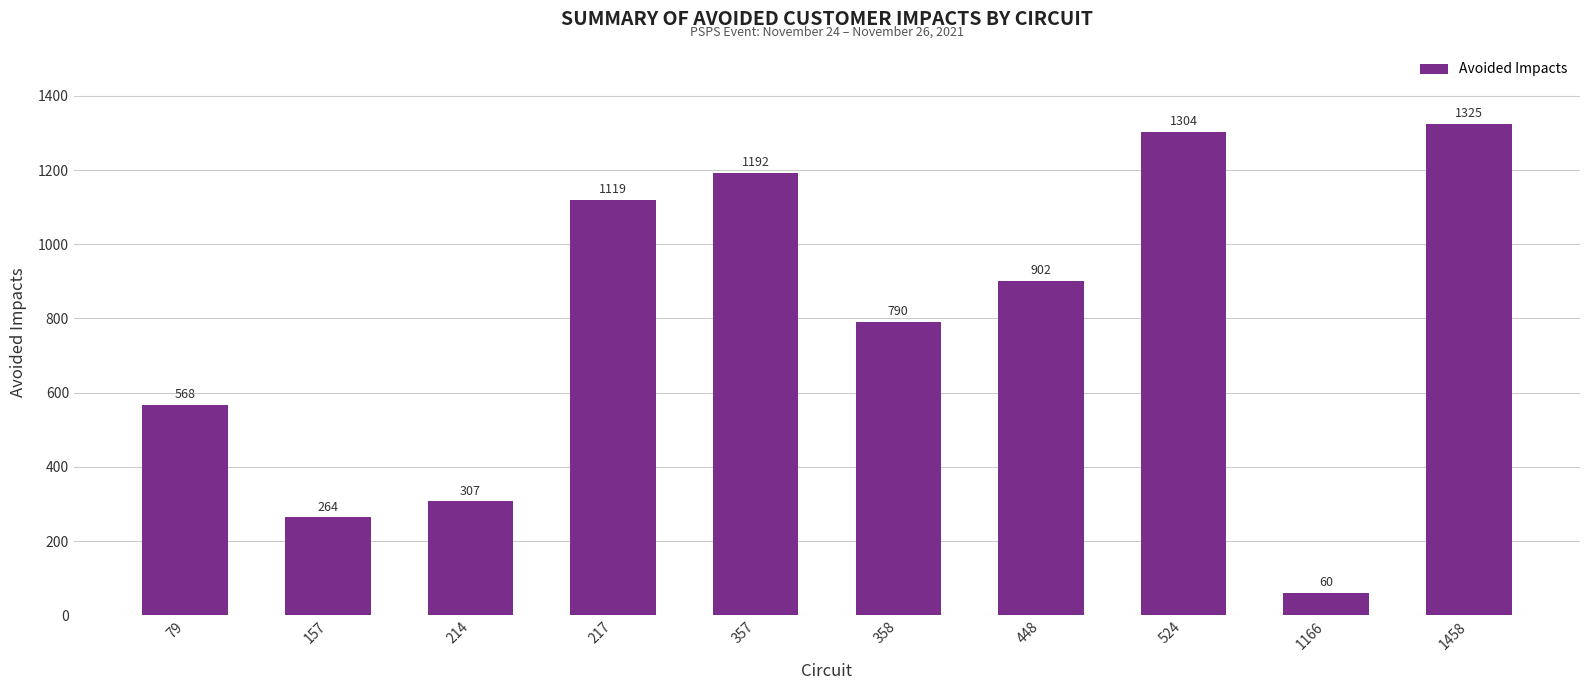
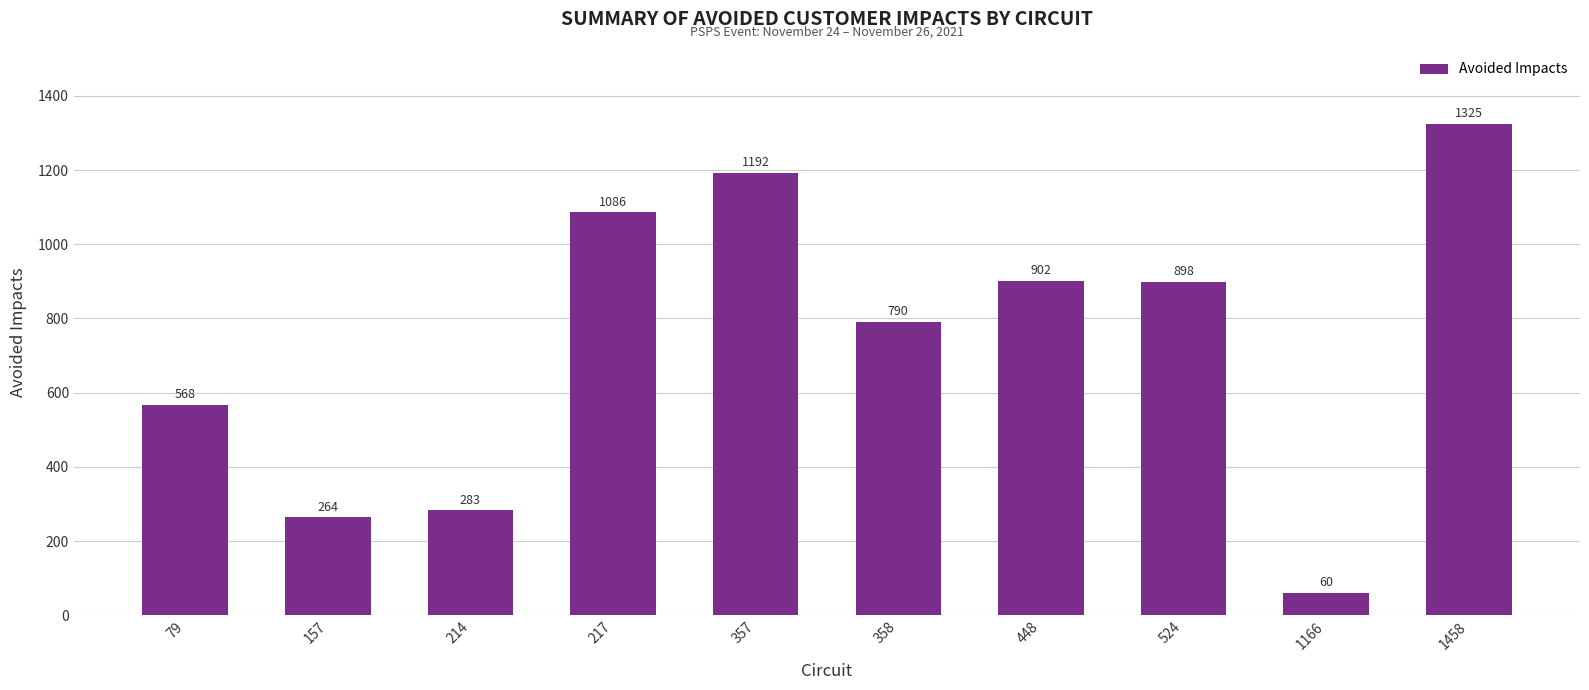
214: 307 -> 283
217: 1119 -> 1086
524: 1304 -> 898
